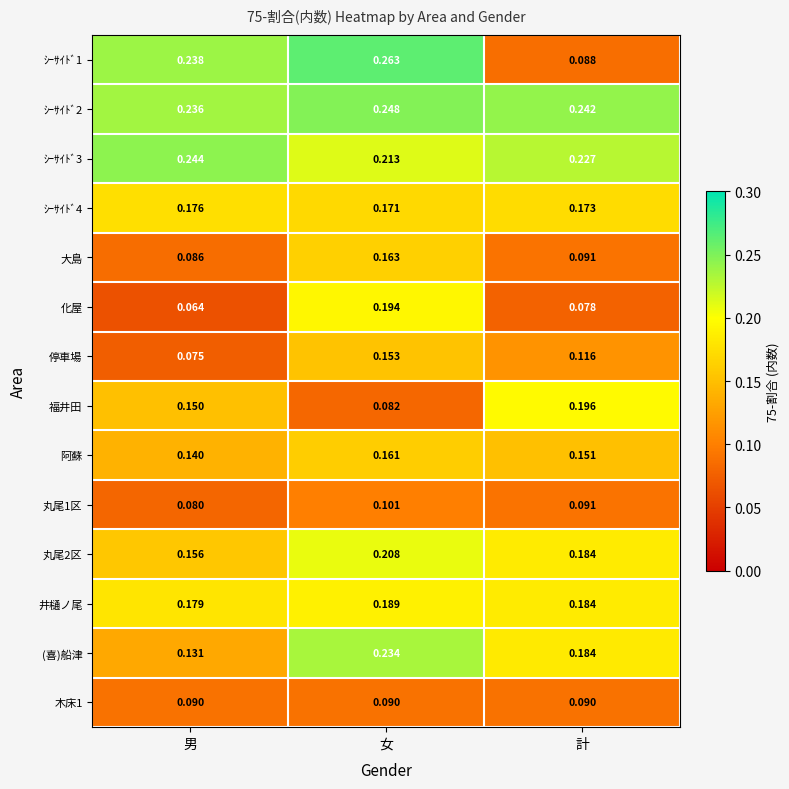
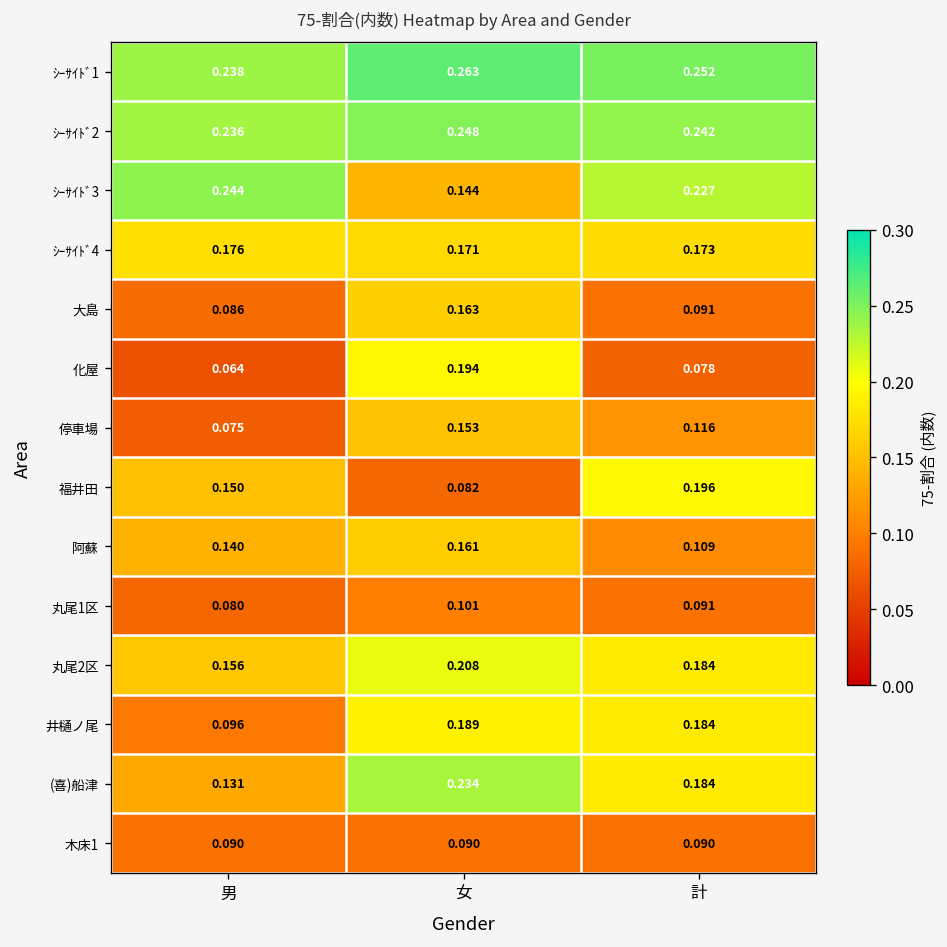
ｼｰｻｲﾄﾞ1, 計: 0.088 -> 0.252
ｼｰｻｲﾄﾞ3, 女: 0.213 -> 0.144
阿蘇, 計: 0.151 -> 0.109
井樋ノ尾, 男: 0.179 -> 0.096
